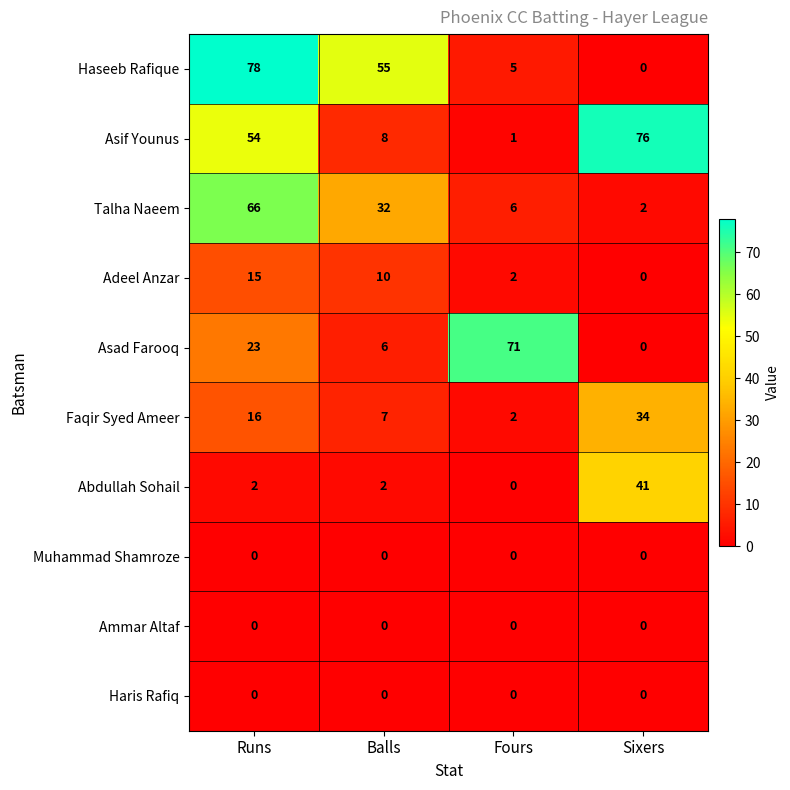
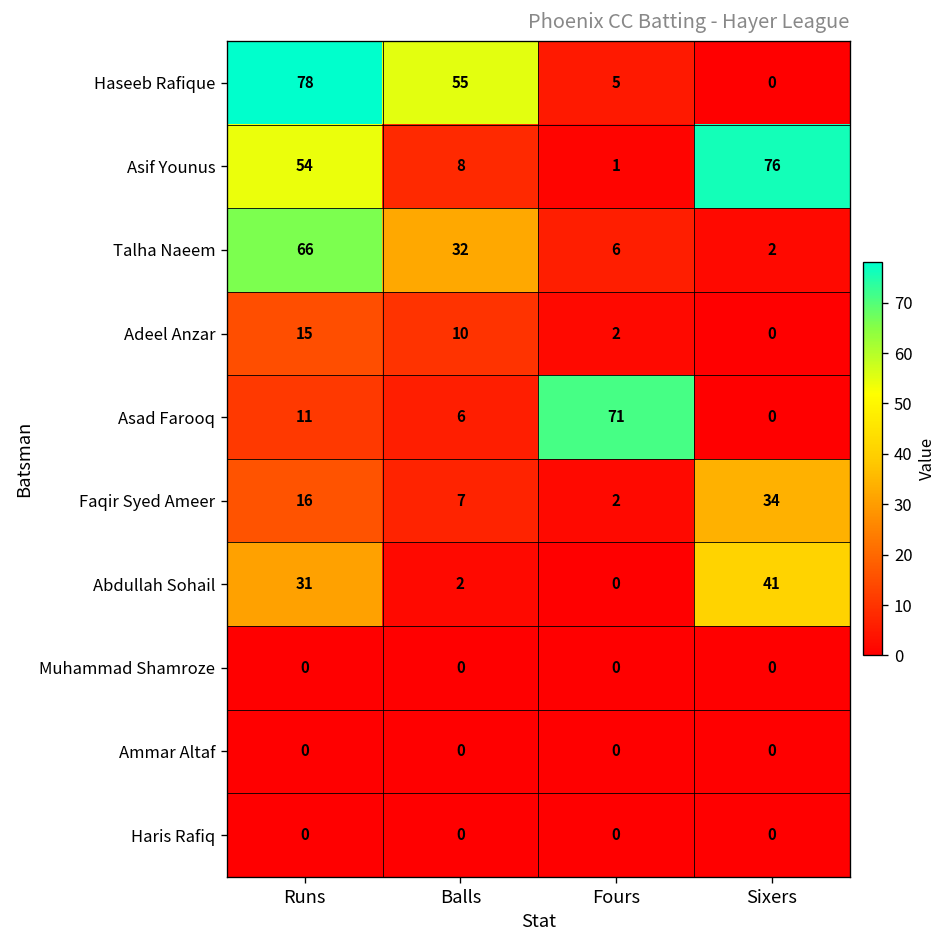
Asad Farooq, Runs: 23 -> 11
Abdullah Sohail, Runs: 2 -> 31
